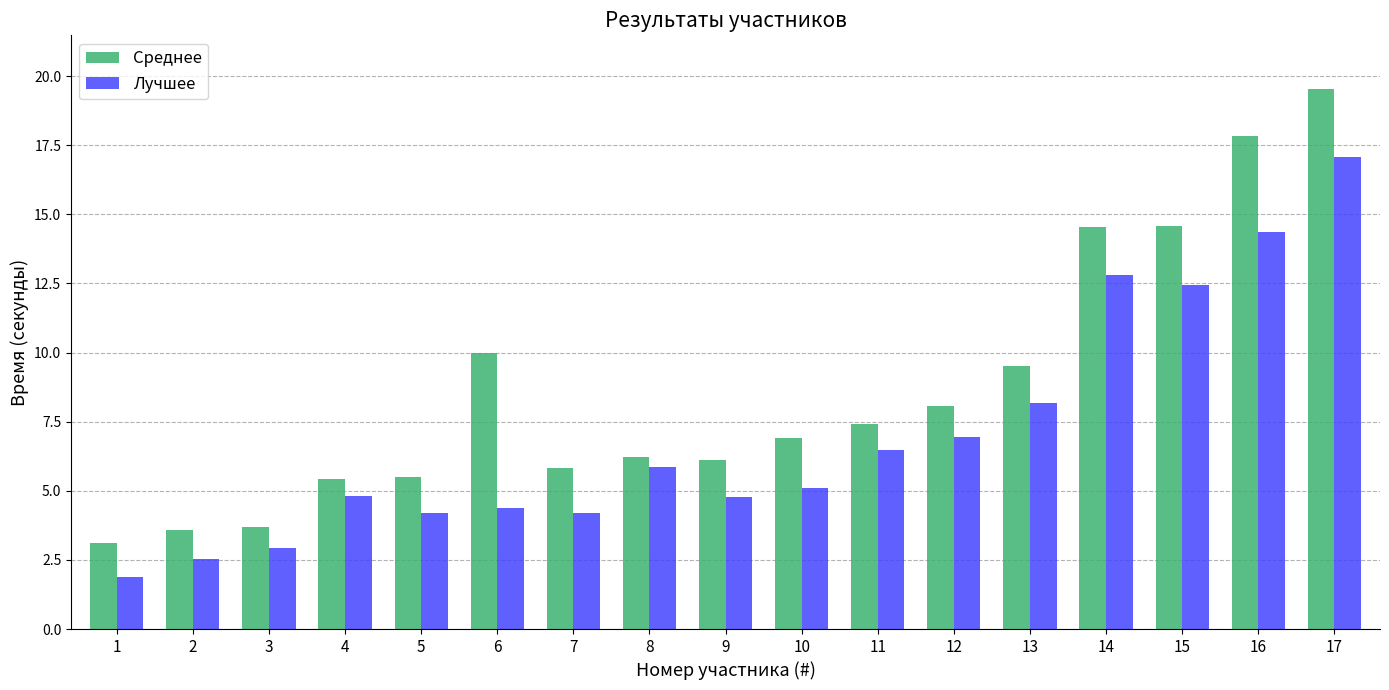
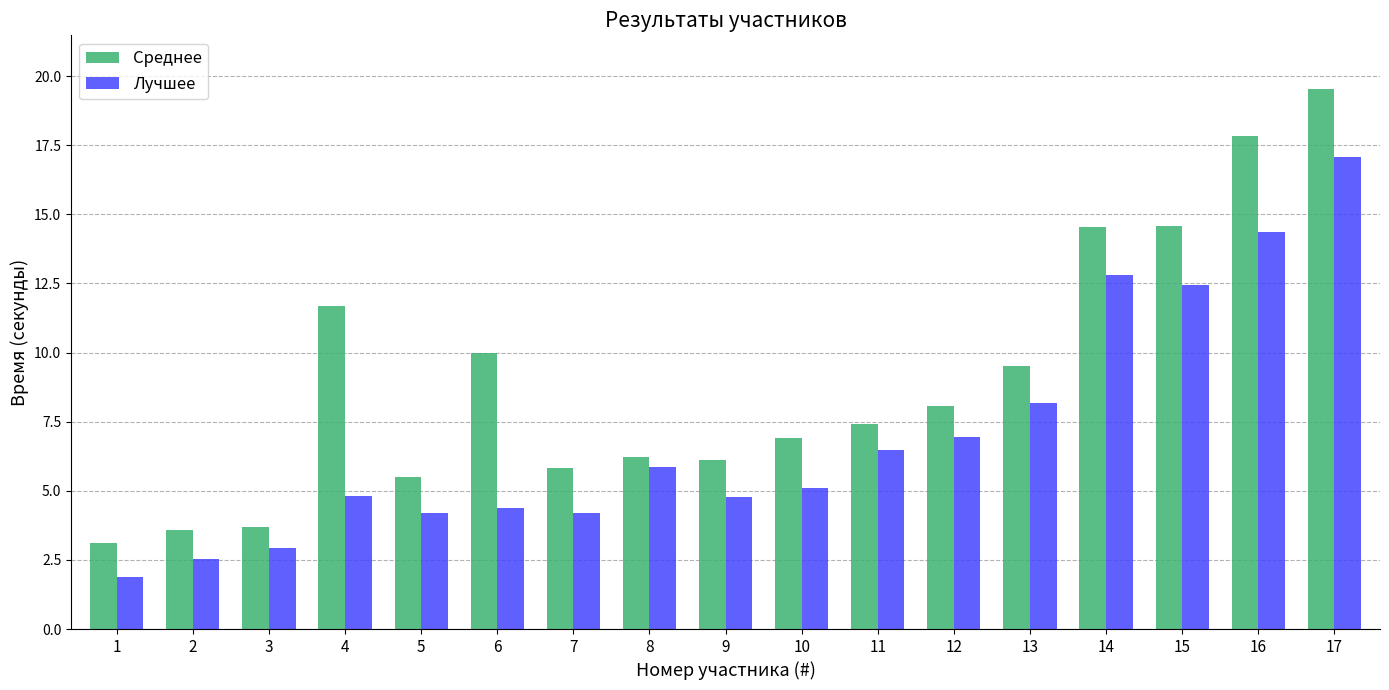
Среднее, 4: 5.4 -> 11.7
